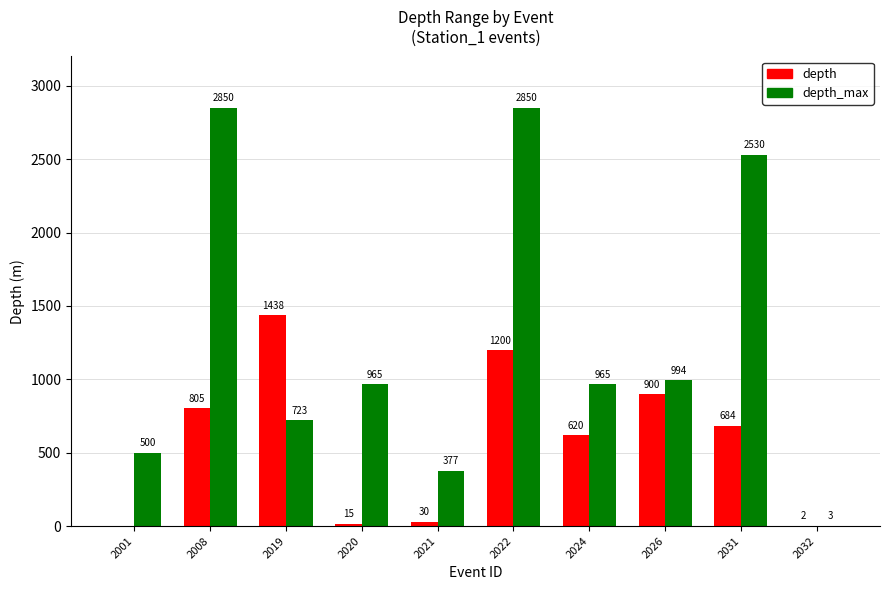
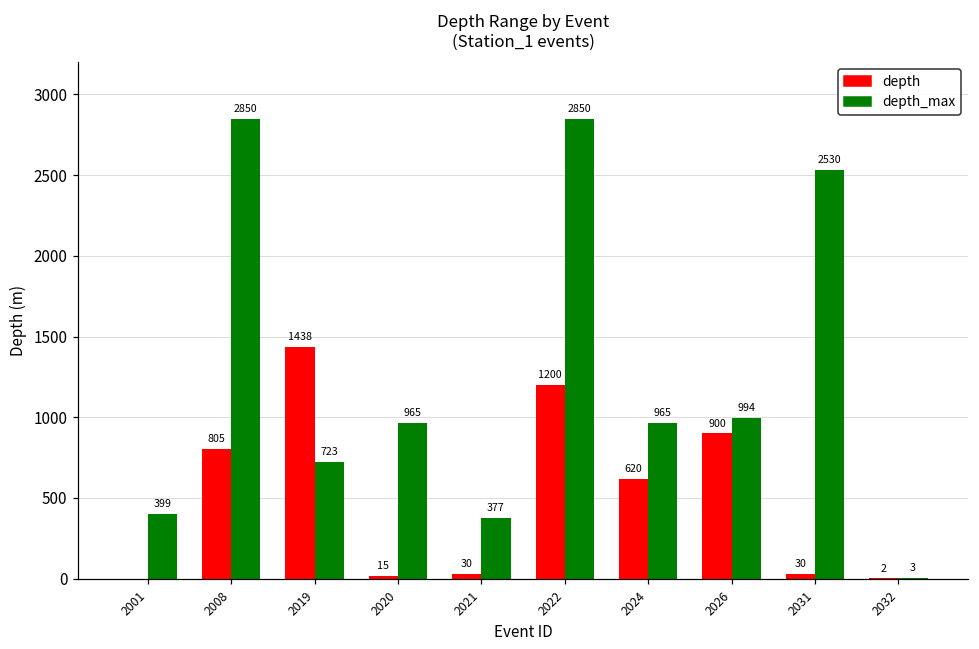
depth_max, 2001: 500 -> 399
depth, 2031: 684 -> 30
